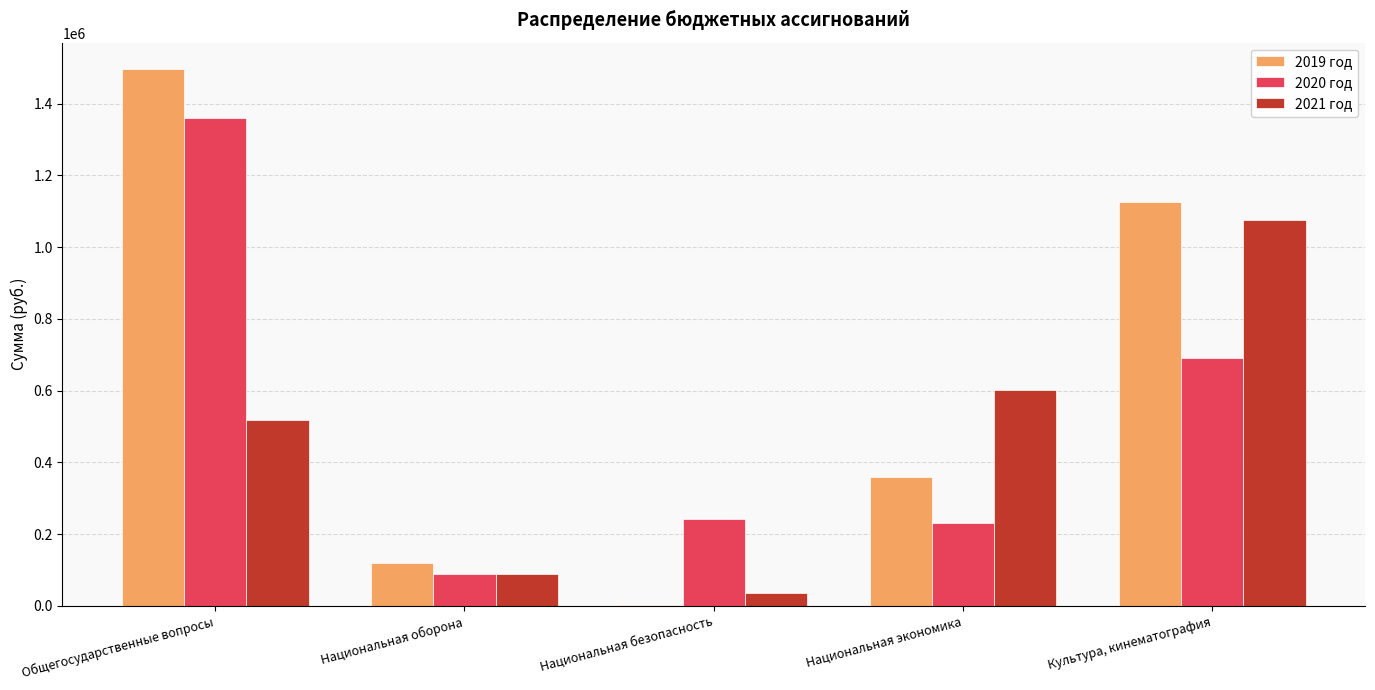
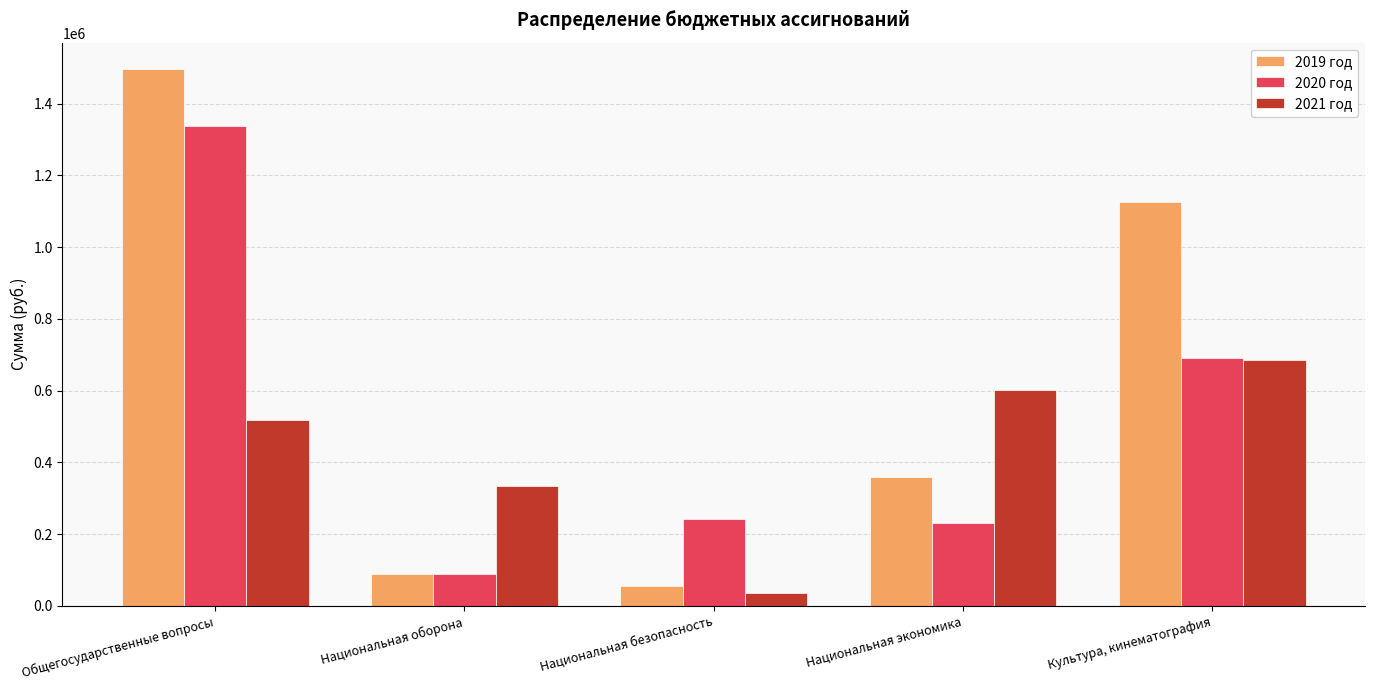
2020 год, Общегосударственные вопросы: 1360000 -> 1340000
2019 год, Национальная оборона: 120000 -> 90000
2021 год, Национальная оборона: 90000 -> 330000
2019 год, Национальная безопасность: 0 -> 50000
2021 год, Культура, кинематография: 1080000 -> 690000
